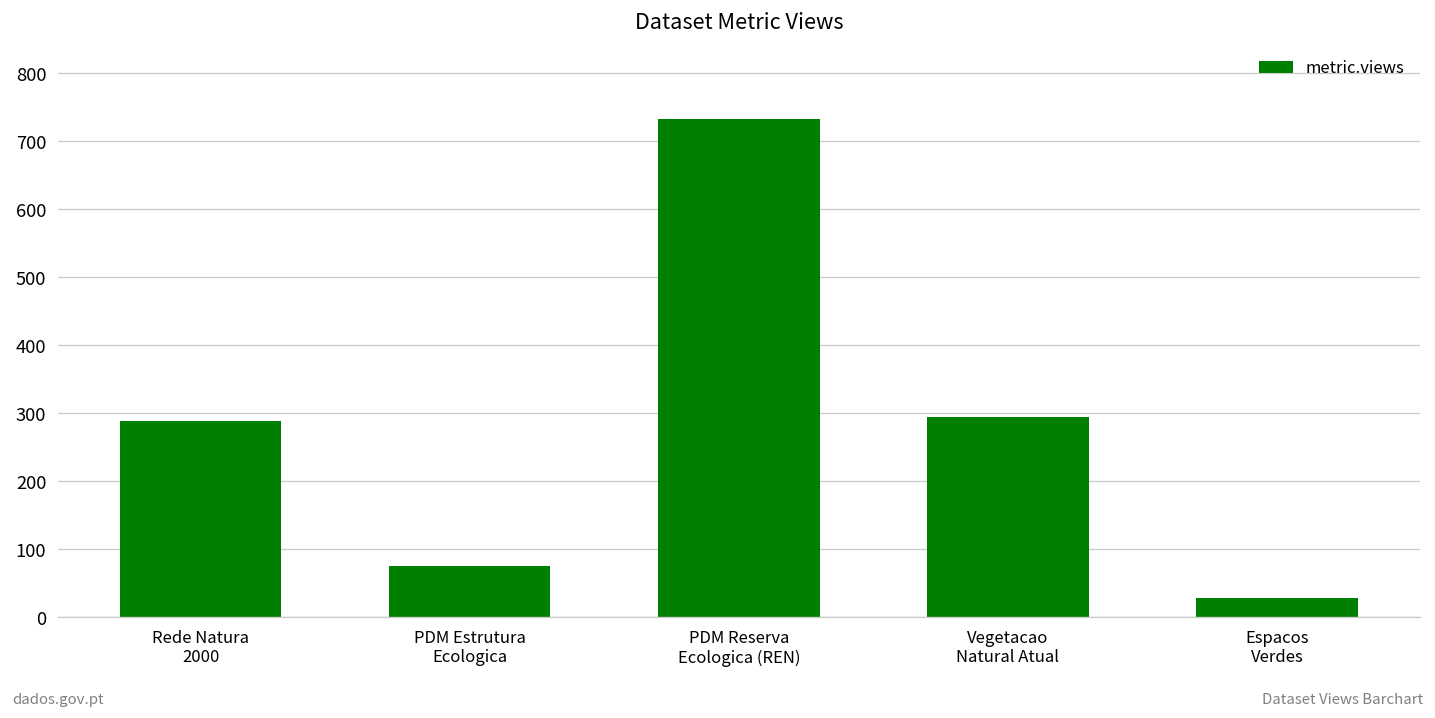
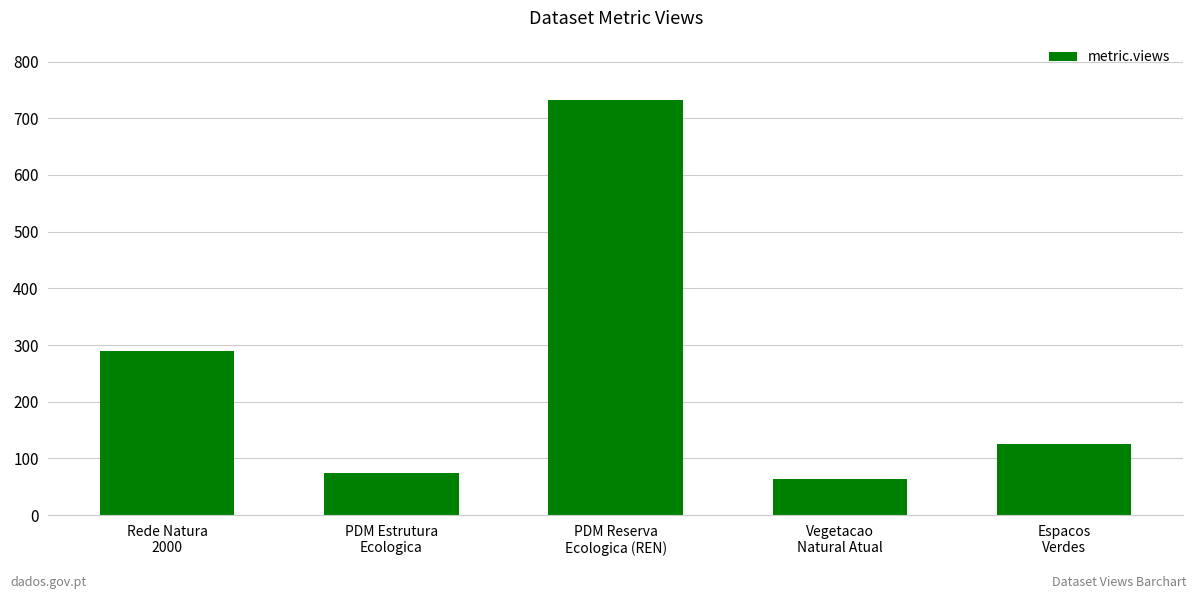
Vegetacao Natural Atual: 300 -> 60
Espacos Verdes: 30 -> 130
